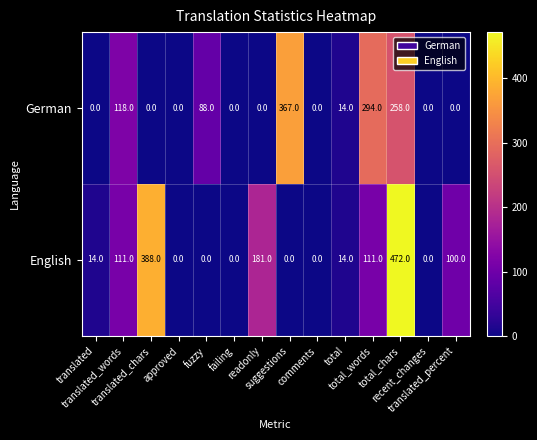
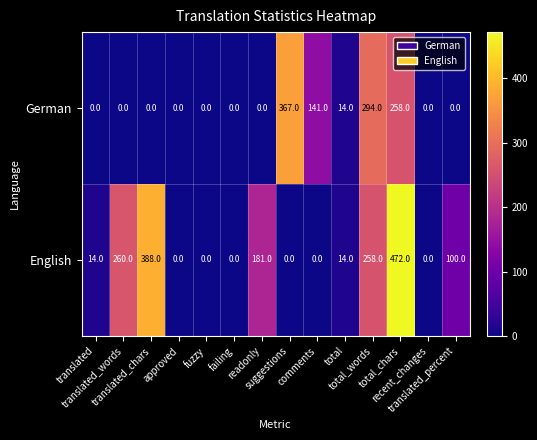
German, translated_words: 118.0 -> 0.0
German, fuzzy: 88.0 -> 0.0
German, comments: 0.0 -> 141.0
English, translated_words: 111.0 -> 260.0
English, total_words: 111.0 -> 258.0
